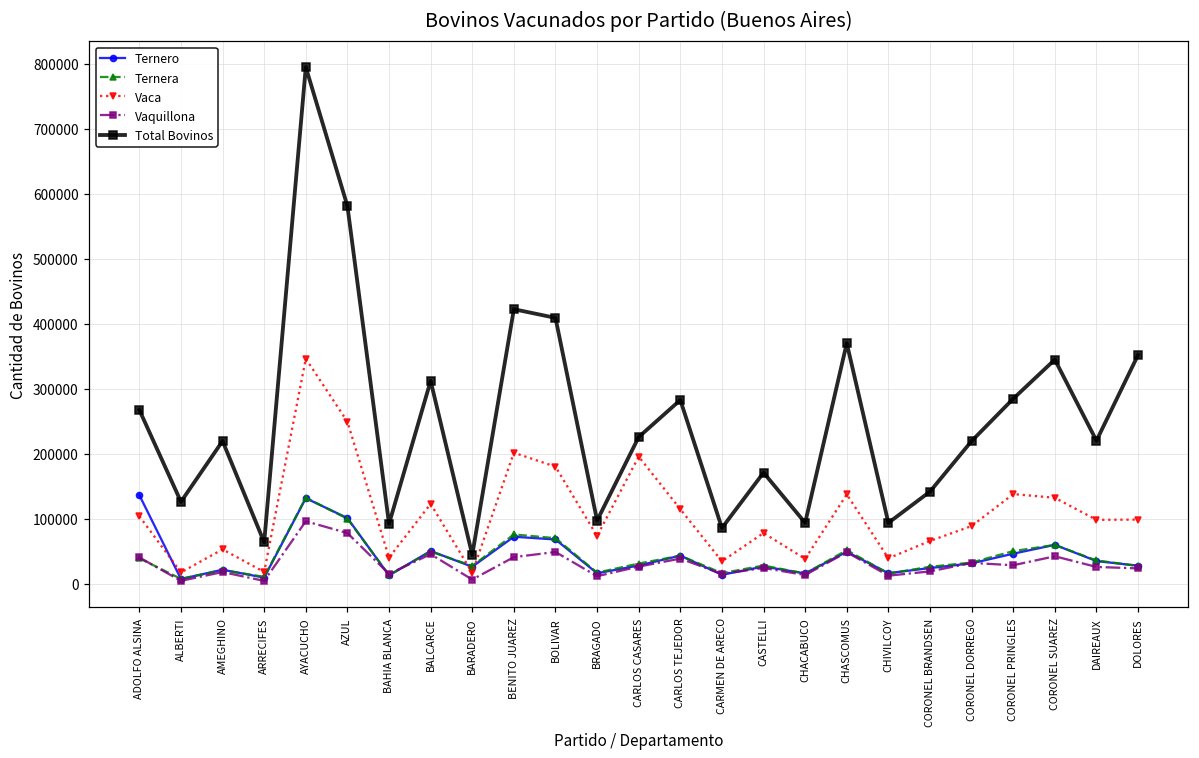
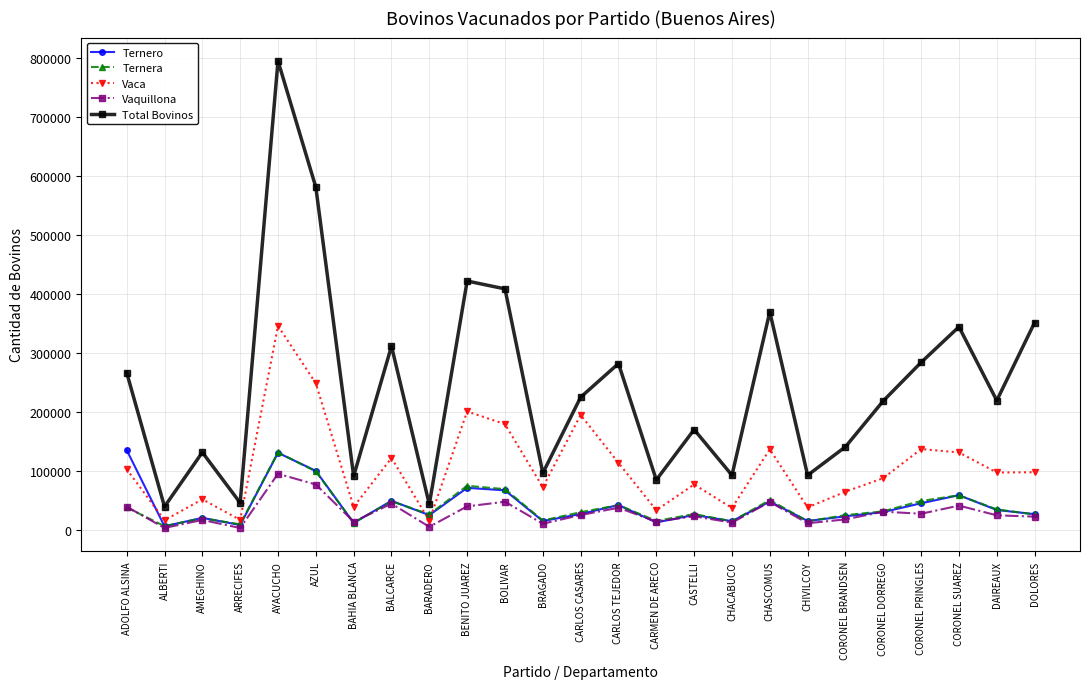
Total Bovinos, ALBERTI: 130000 -> 40000
Total Bovinos, AMEGHINO: 220000 -> 130000
Total Bovinos, ARRECIFES: 60000 -> 50000
